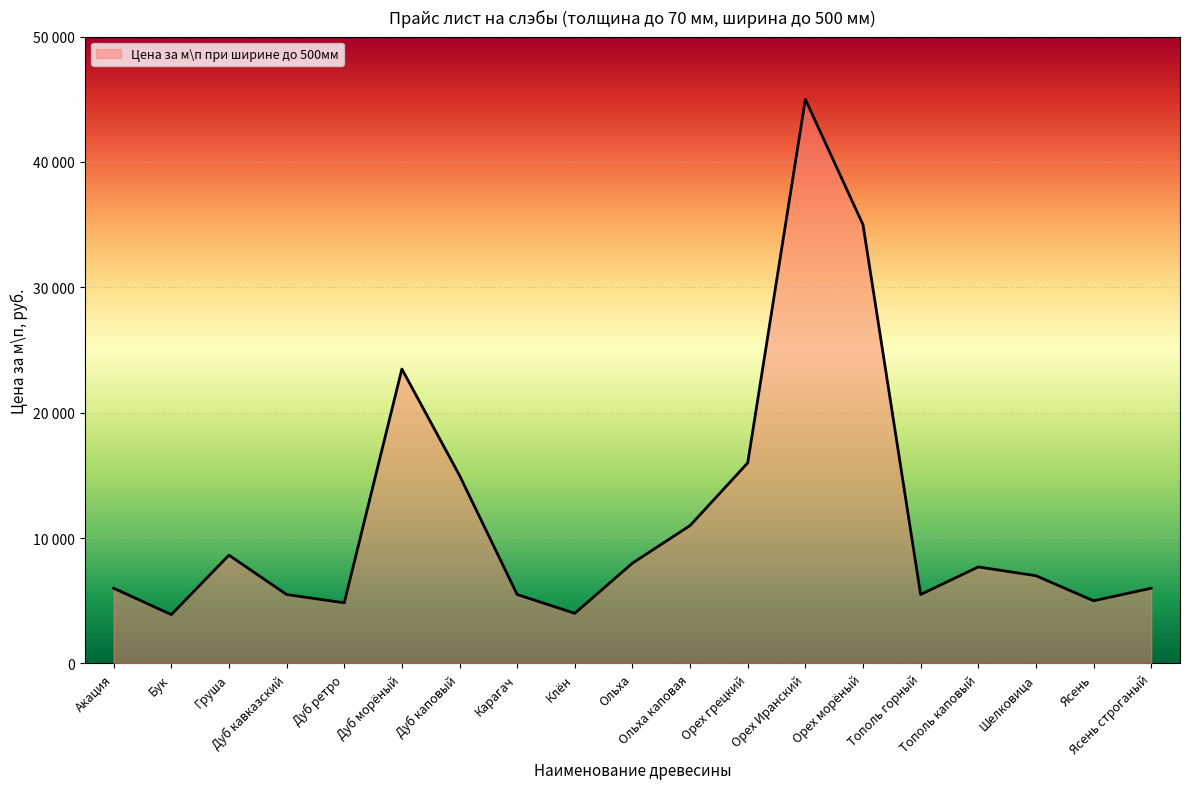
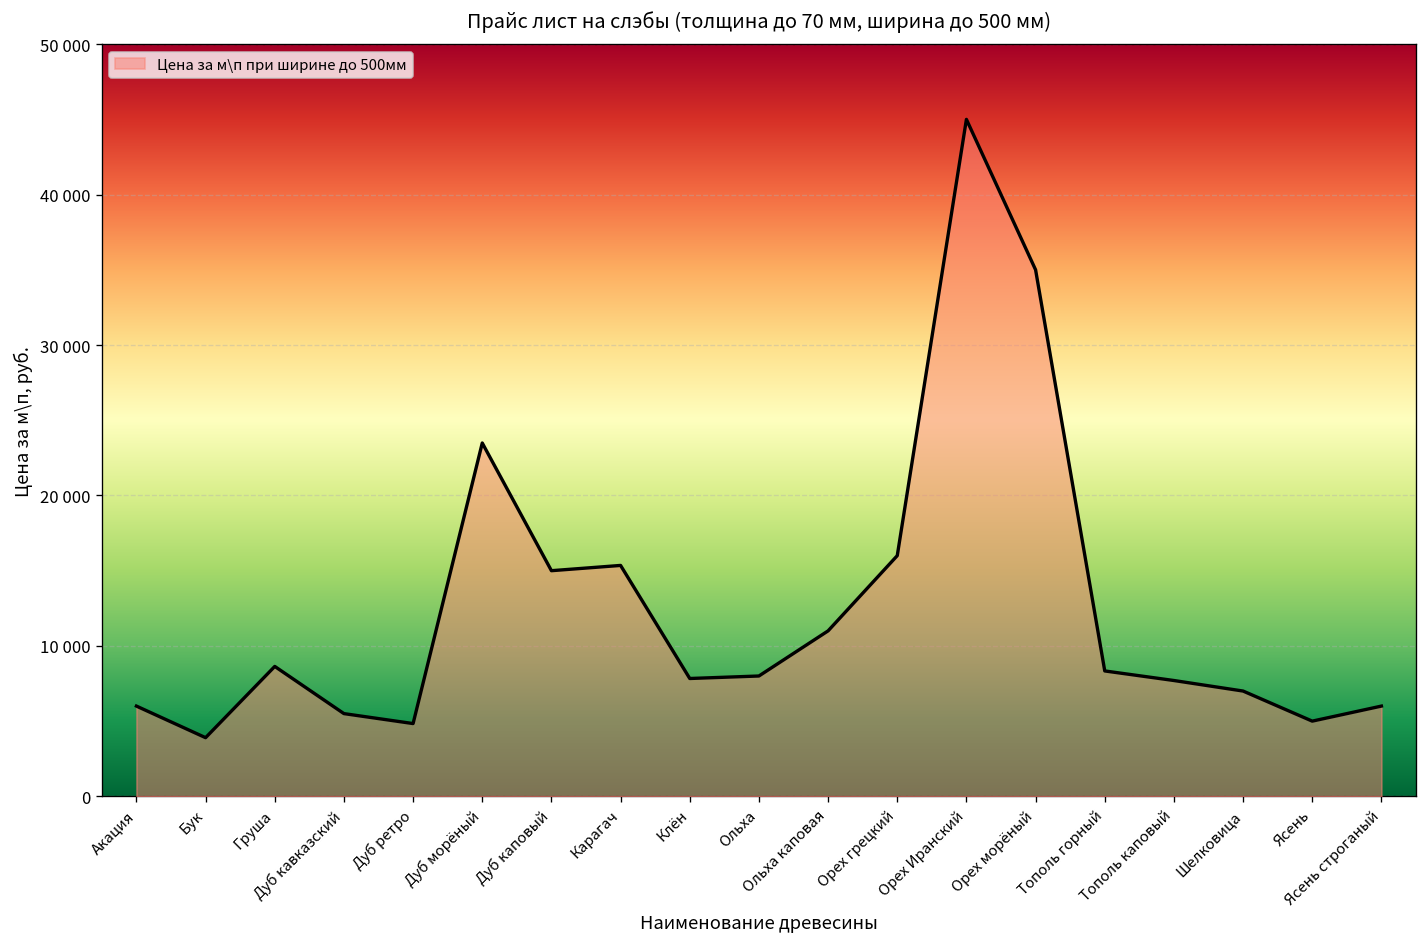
Карагач: 5500 -> 15400
Клён: 4000 -> 7800
Тополь горный: 5500 -> 8300
